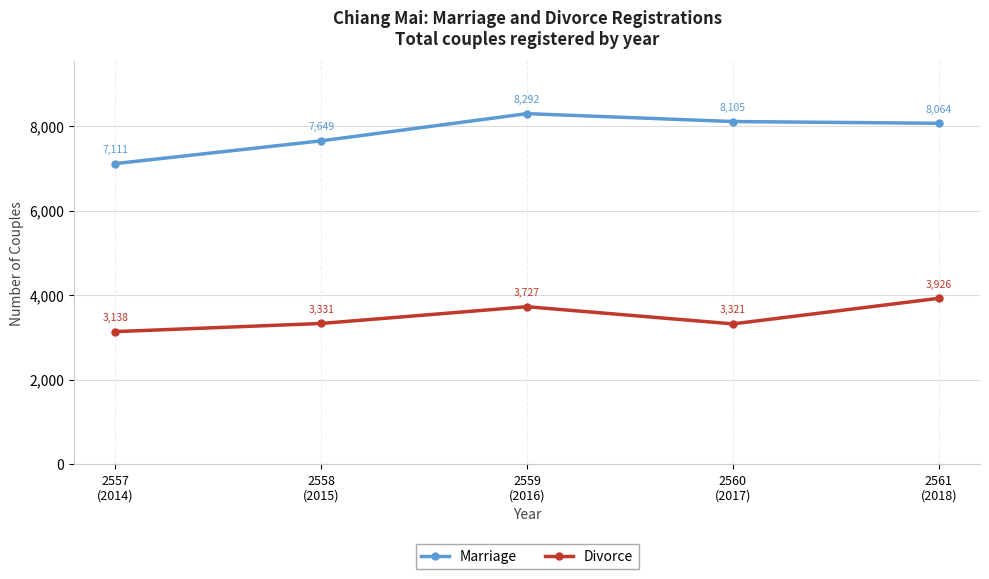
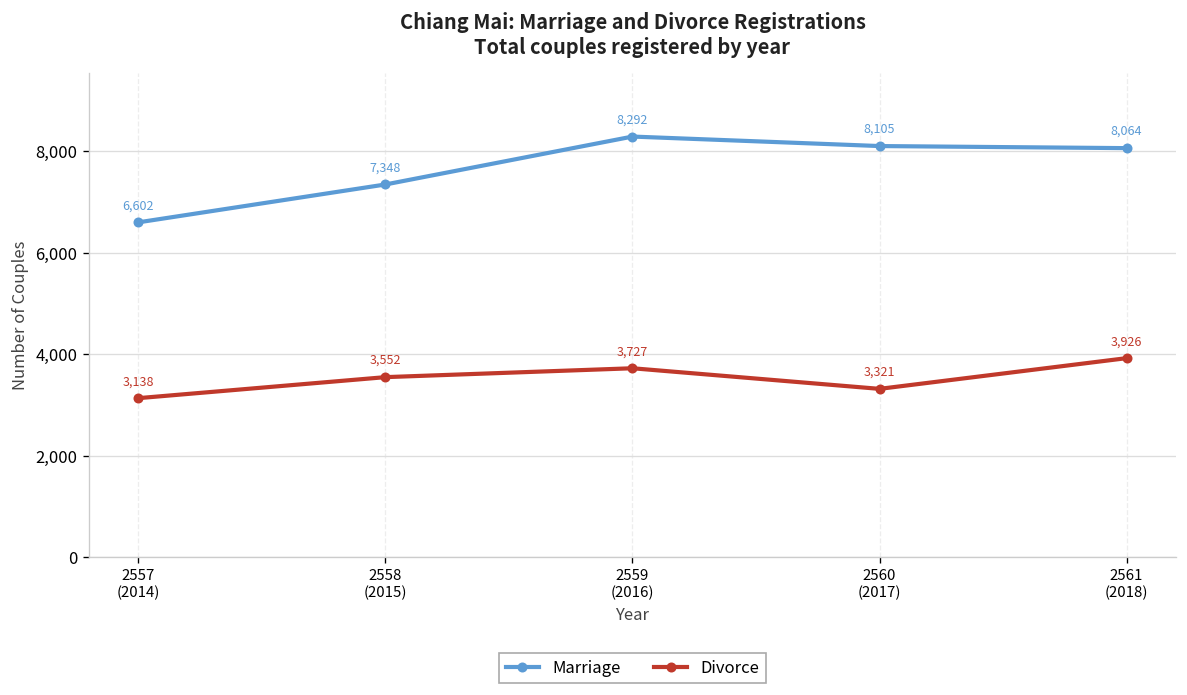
Marriage, 2557 (2014): 7,111 -> 6,602
Marriage, 2558 (2015): 7,649 -> 7,348
Divorce, 2558 (2015): 3,331 -> 3,552
